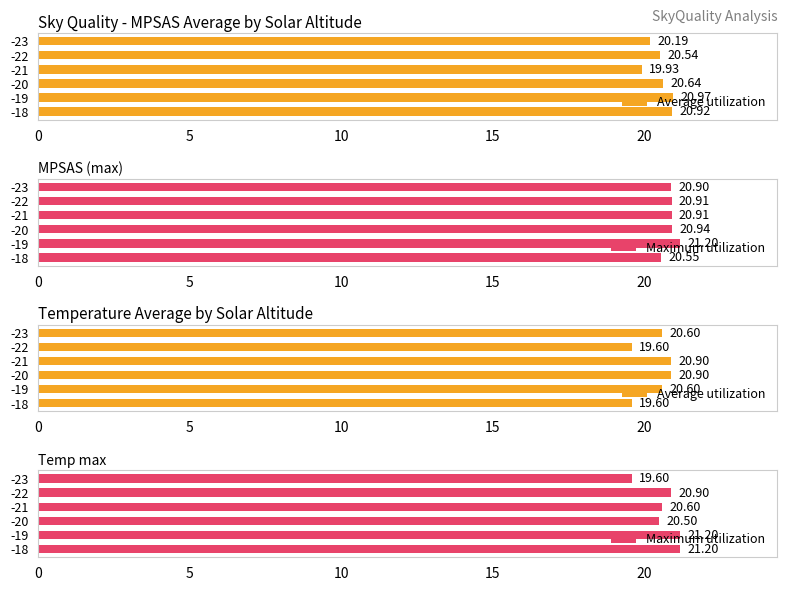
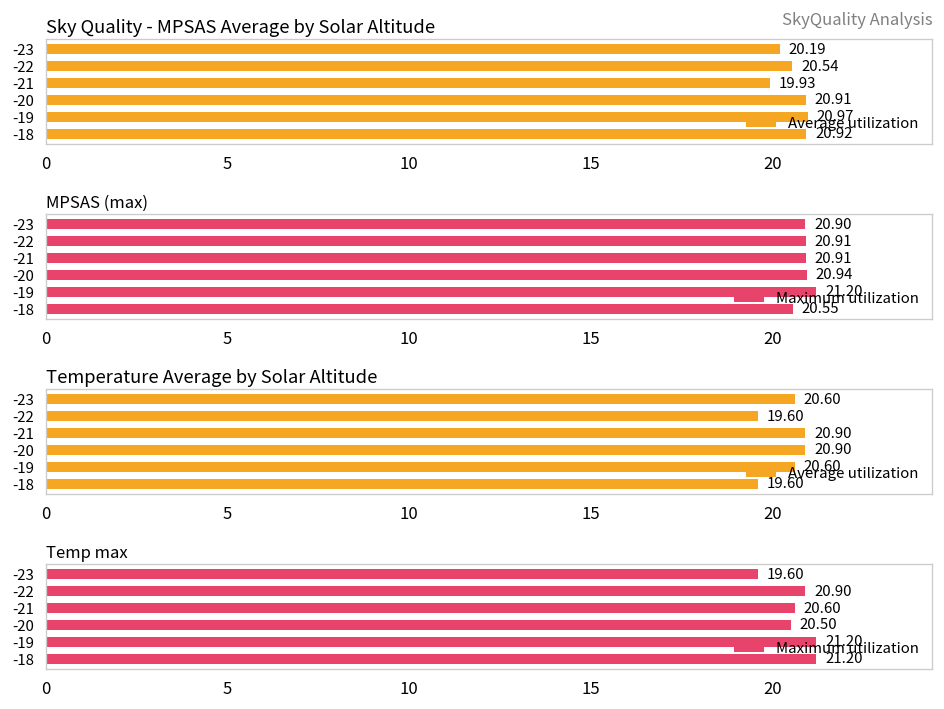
Sky Quality - MPSAS Average by Solar Altitude, -20: 20.64 -> 20.91
